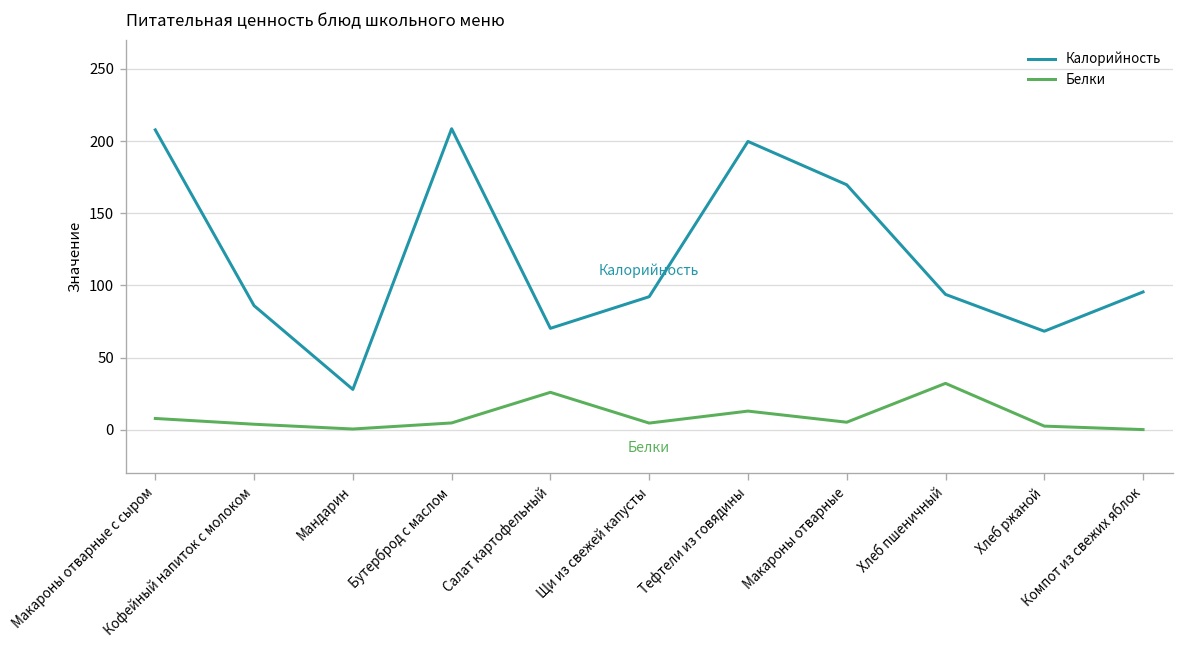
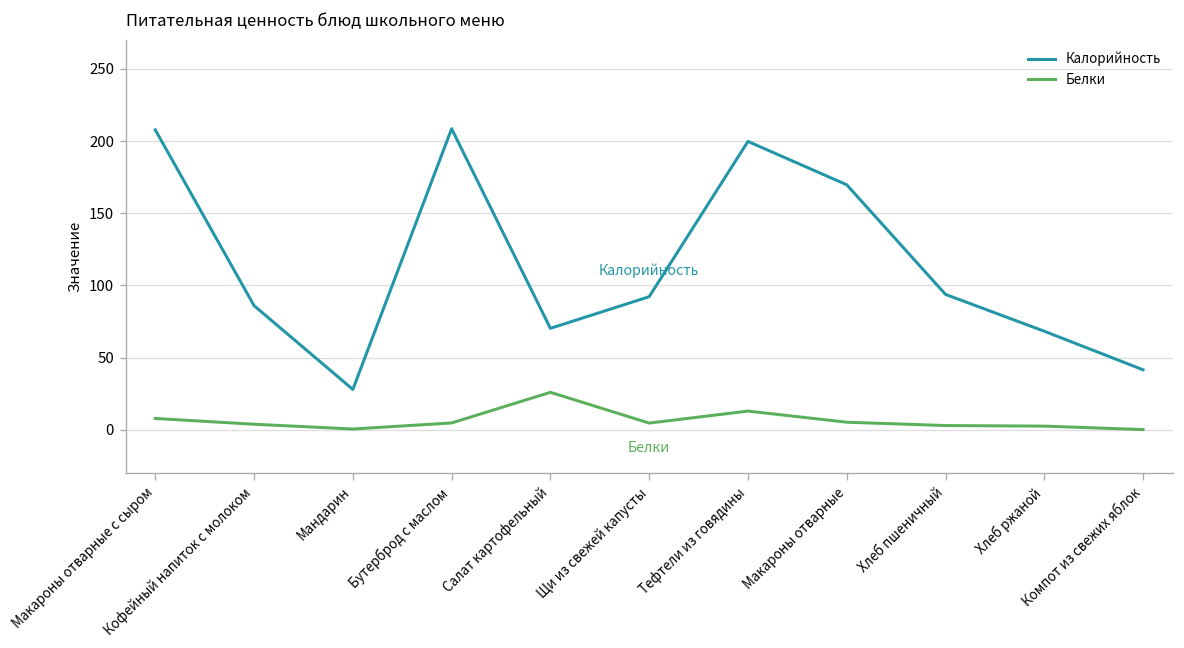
Белки, Хлеб пшеничный: 32 -> 3
Калорийность, Компот из свежих яблок: 96 -> 42
